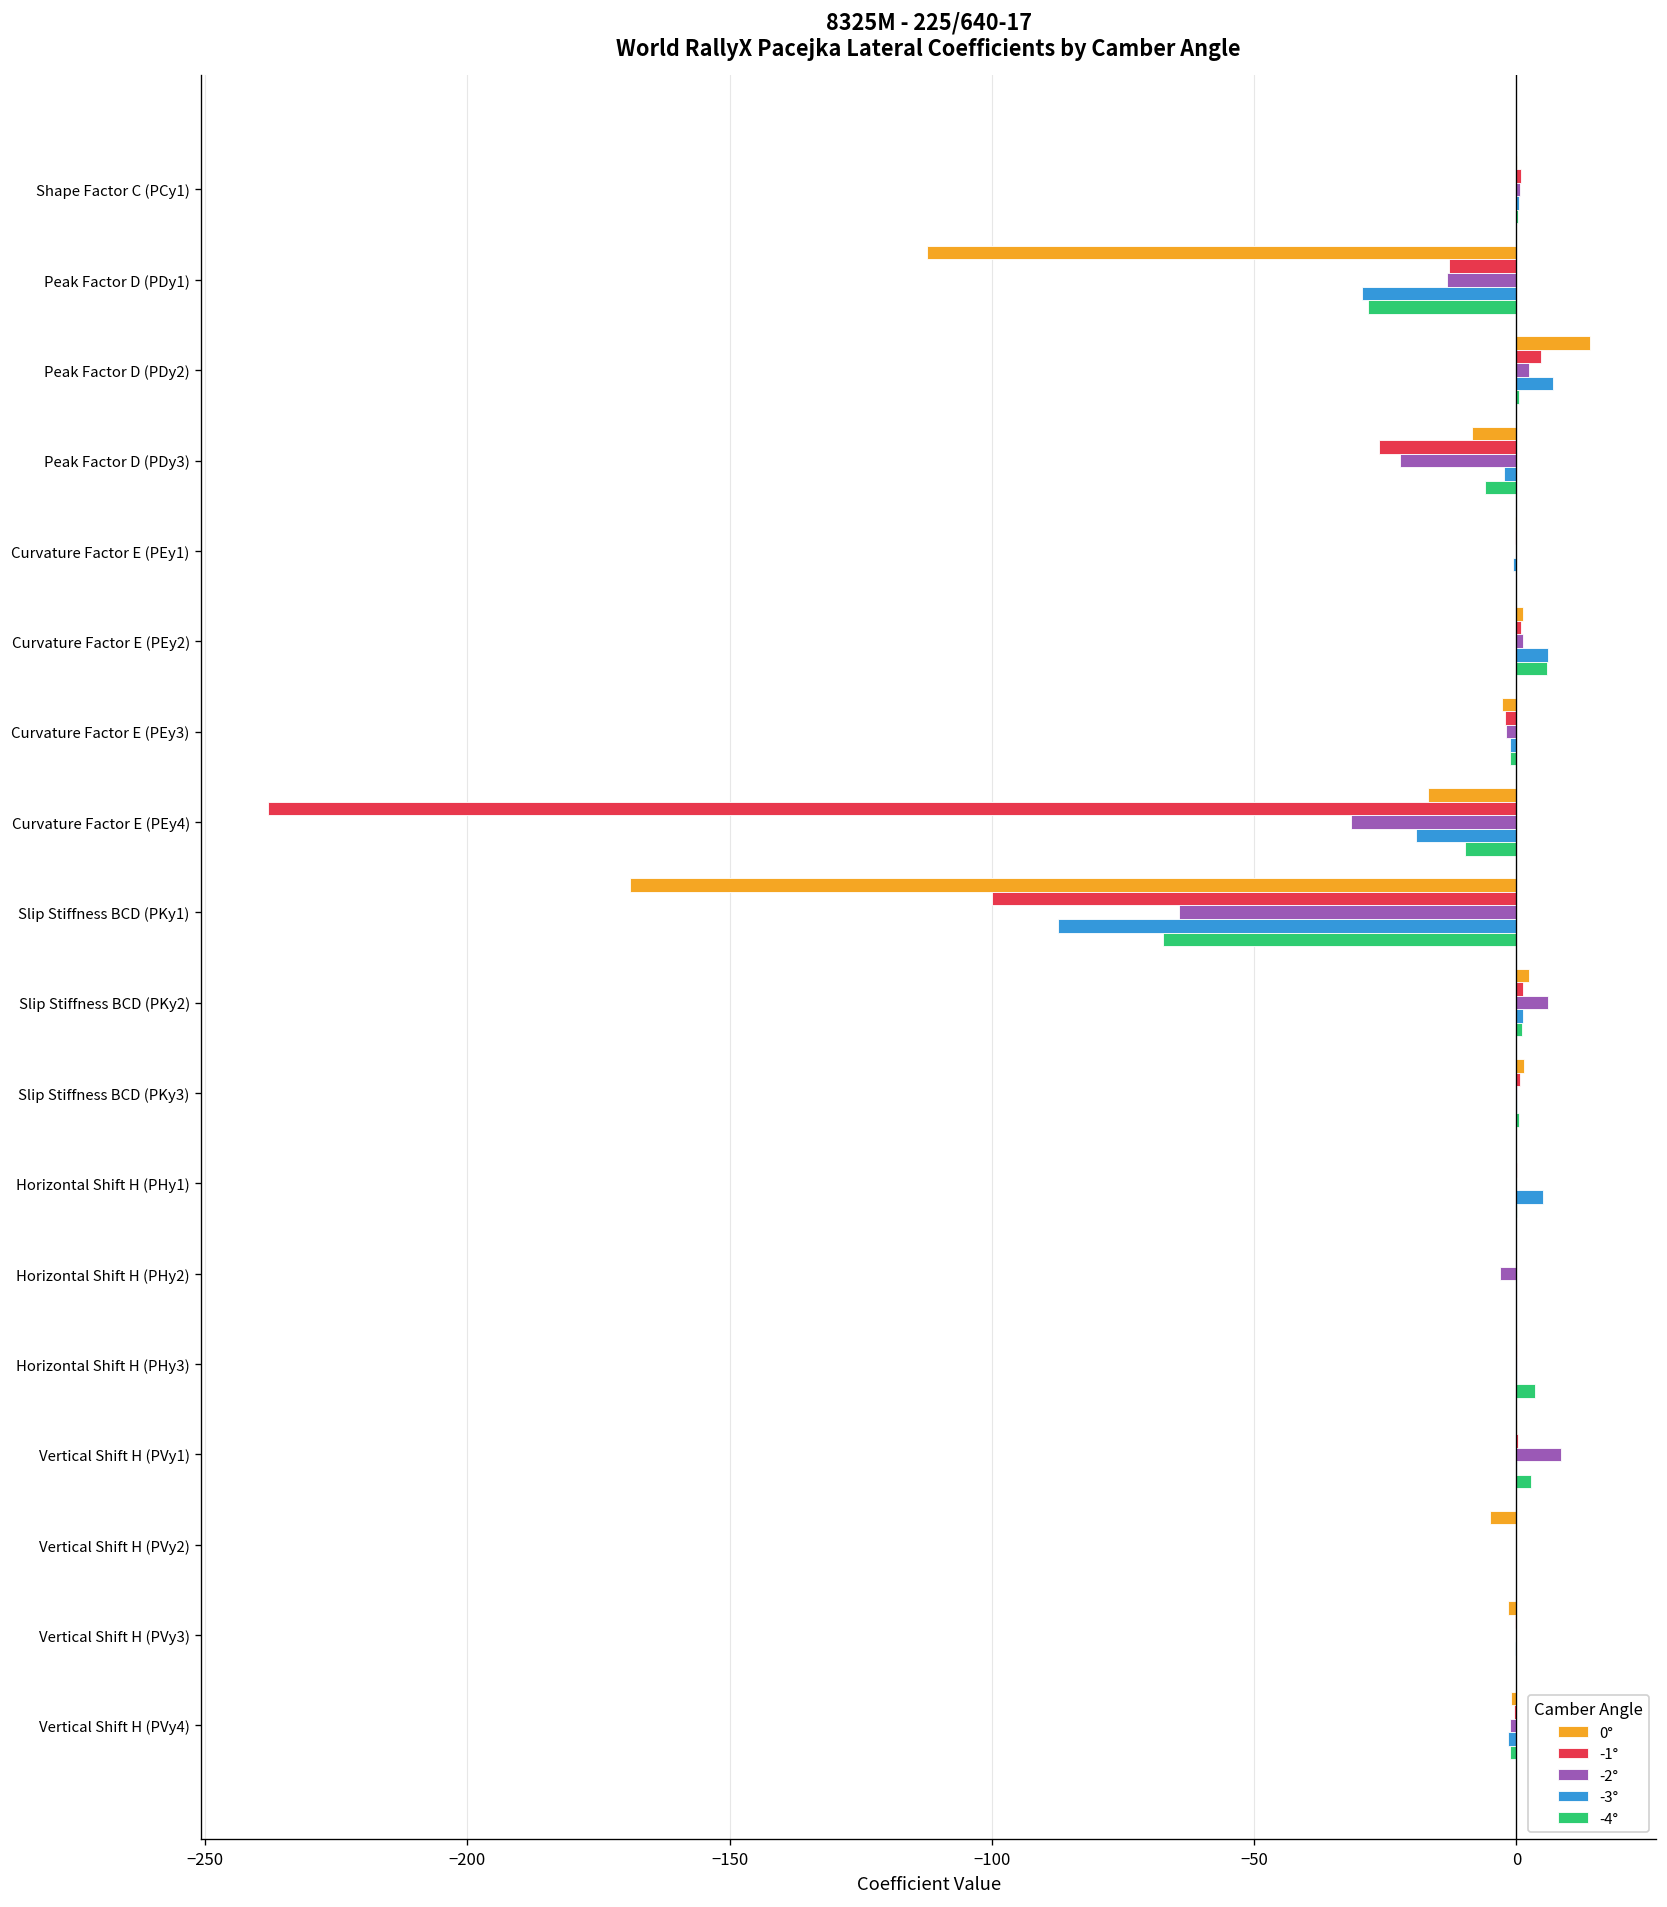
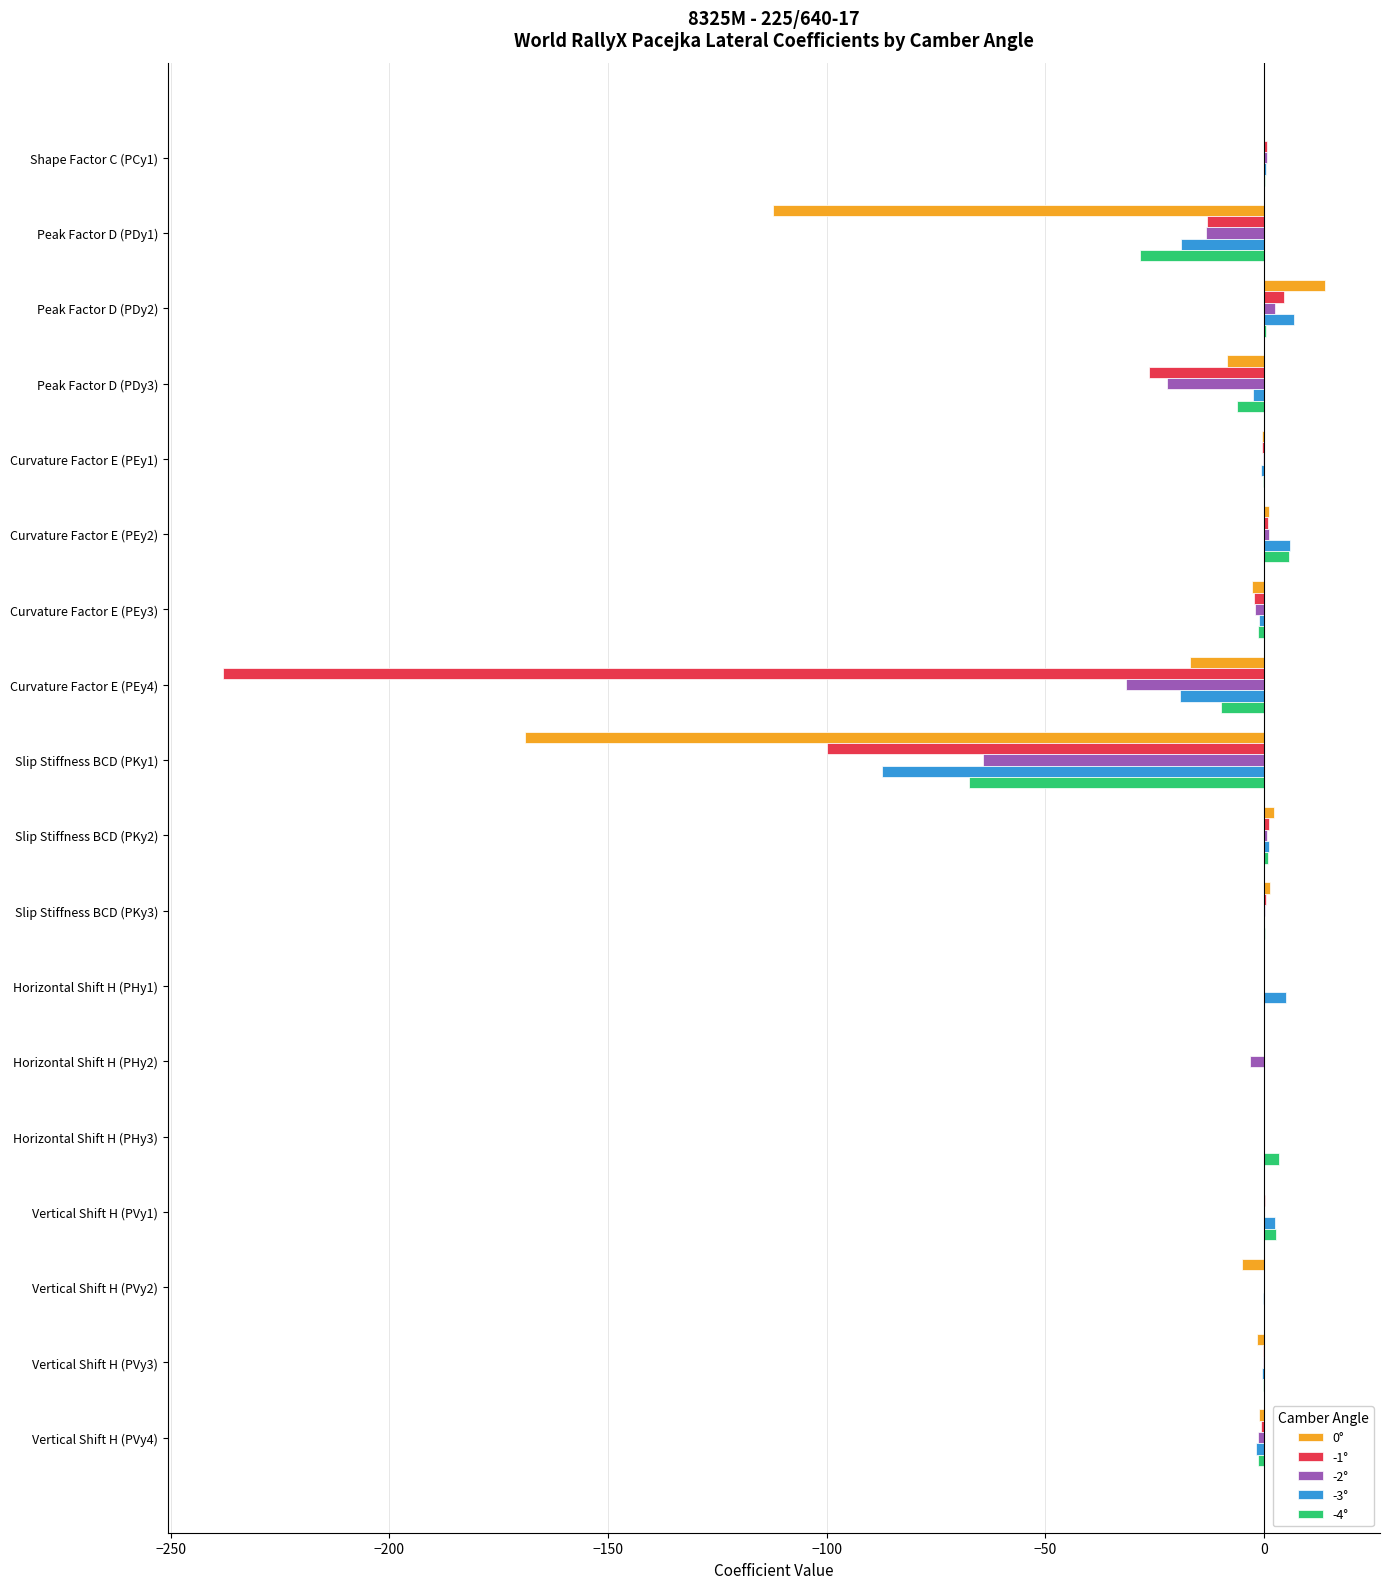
-3°, Peak Factor D (PDy1): -29 -> -19
-2°, Slip Stiffness BCD (PKy2): 6 -> 1
-2°, Vertical Shift H (PVy1): 9 -> 0
-3°, Vertical Shift H (PVy1): 0 -> 3
